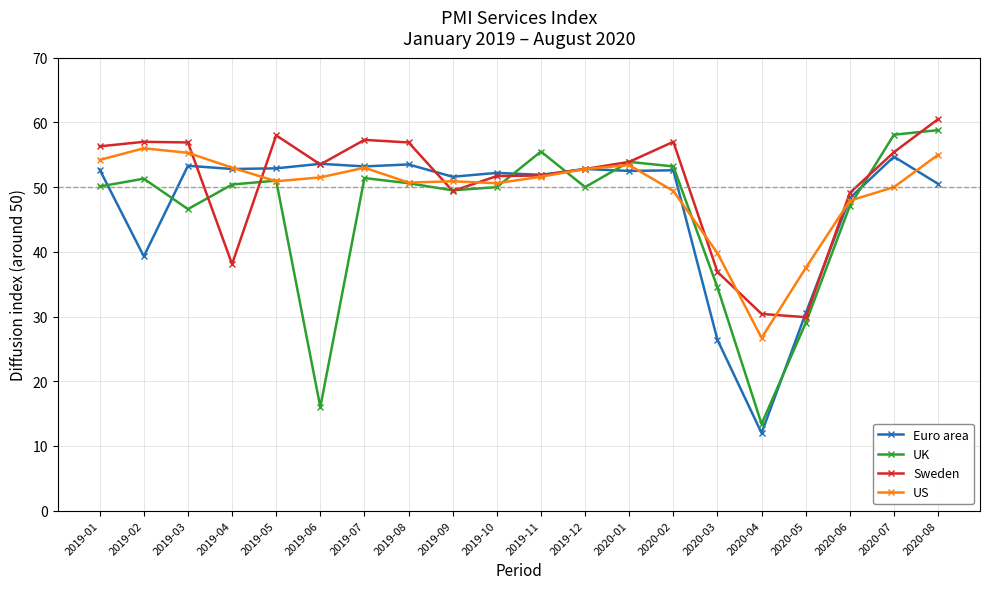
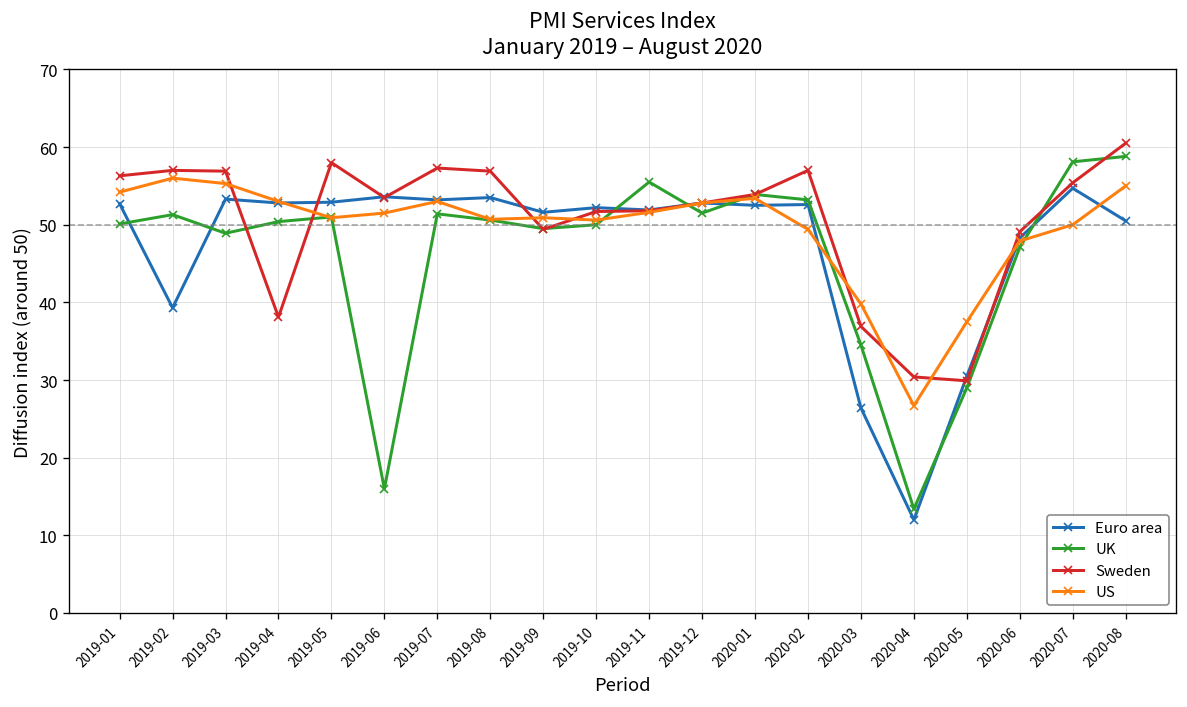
UK, 2019-03: 47 -> 49
UK, 2019-12: 50 -> 52
